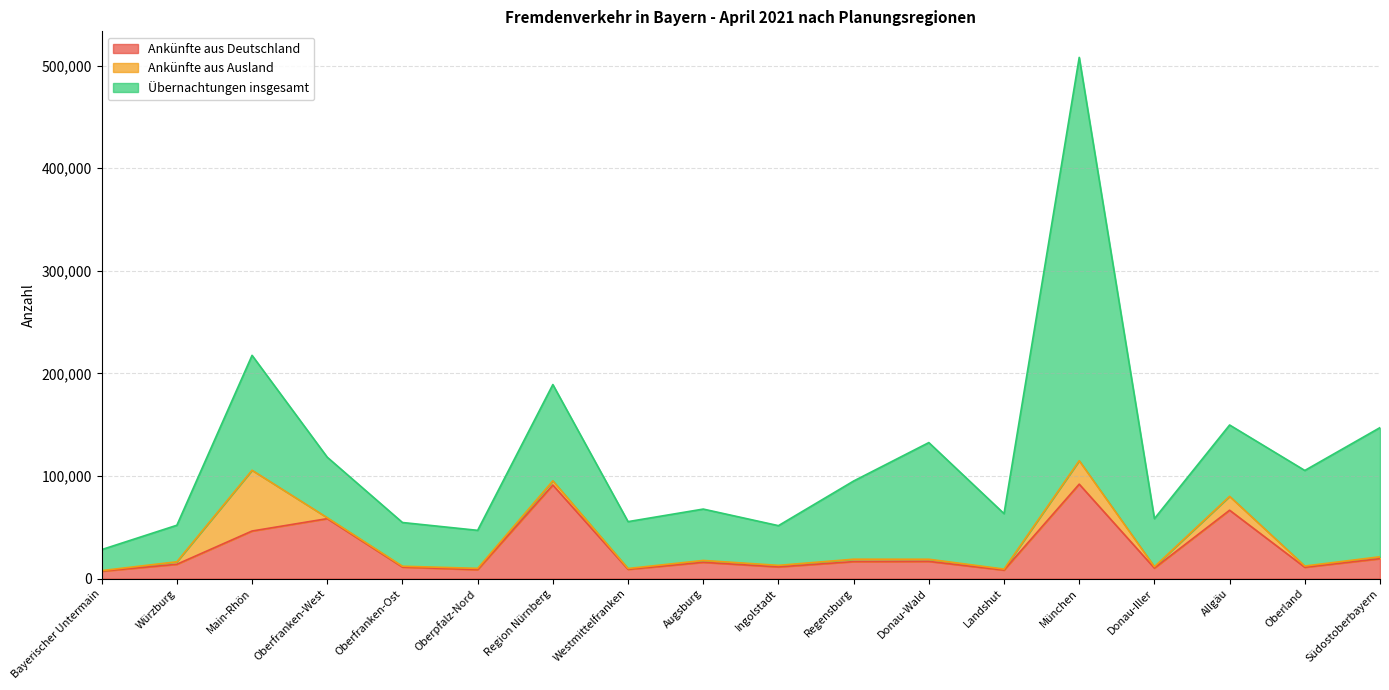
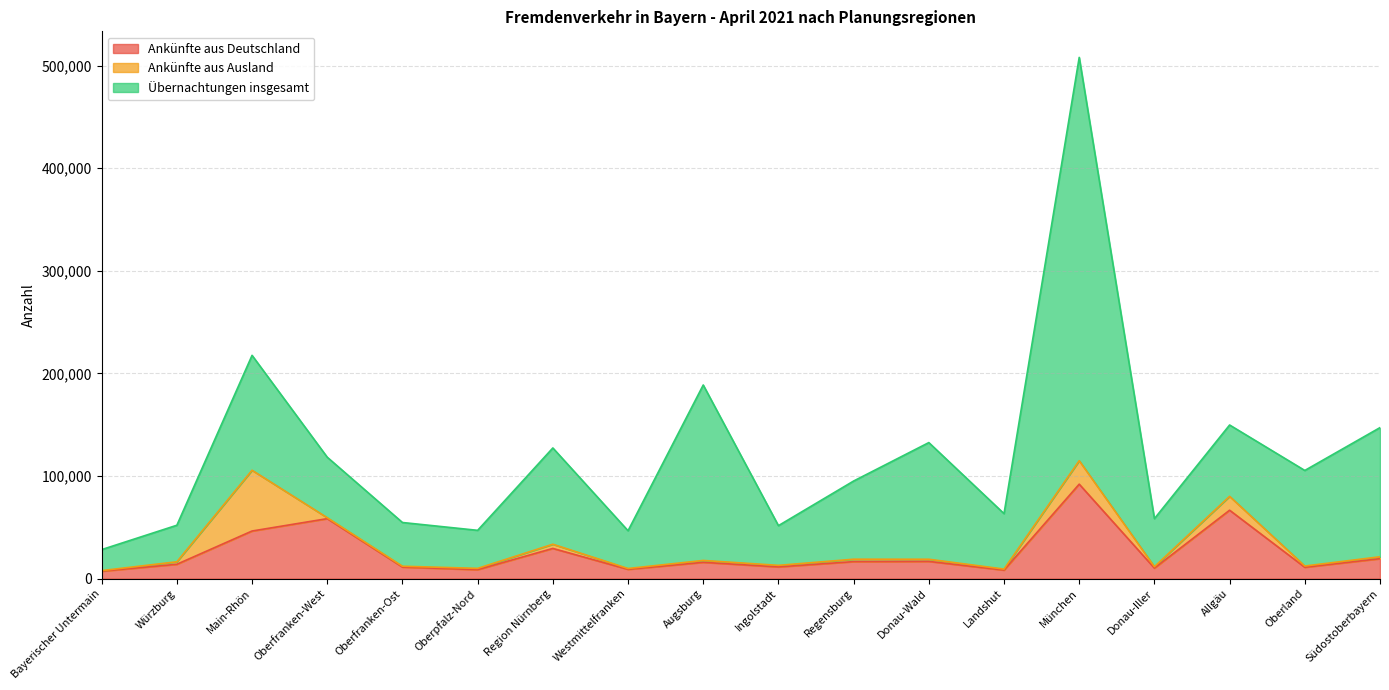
Ankünfte aus Deutschland, Region Nürnberg: 91,000 -> 29,000
Übernachtungen insgesamt, Westmittelfranken: 46,000 -> 37,000
Übernachtungen insgesamt, Augsburg: 50,000 -> 171,000
